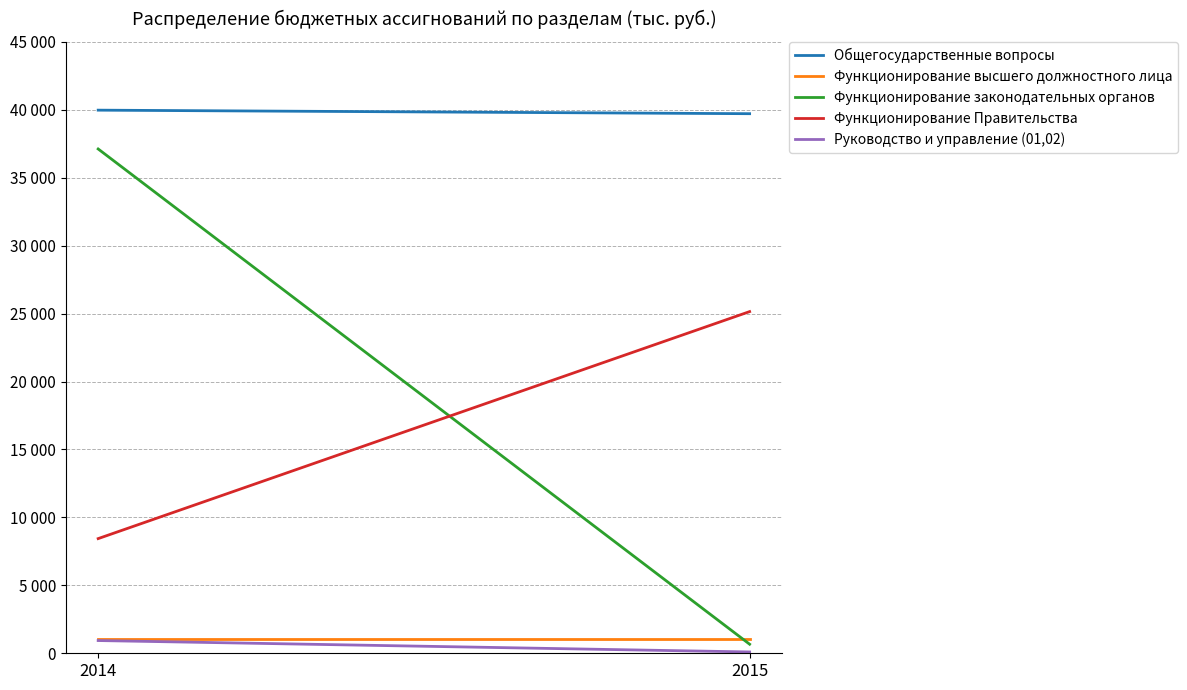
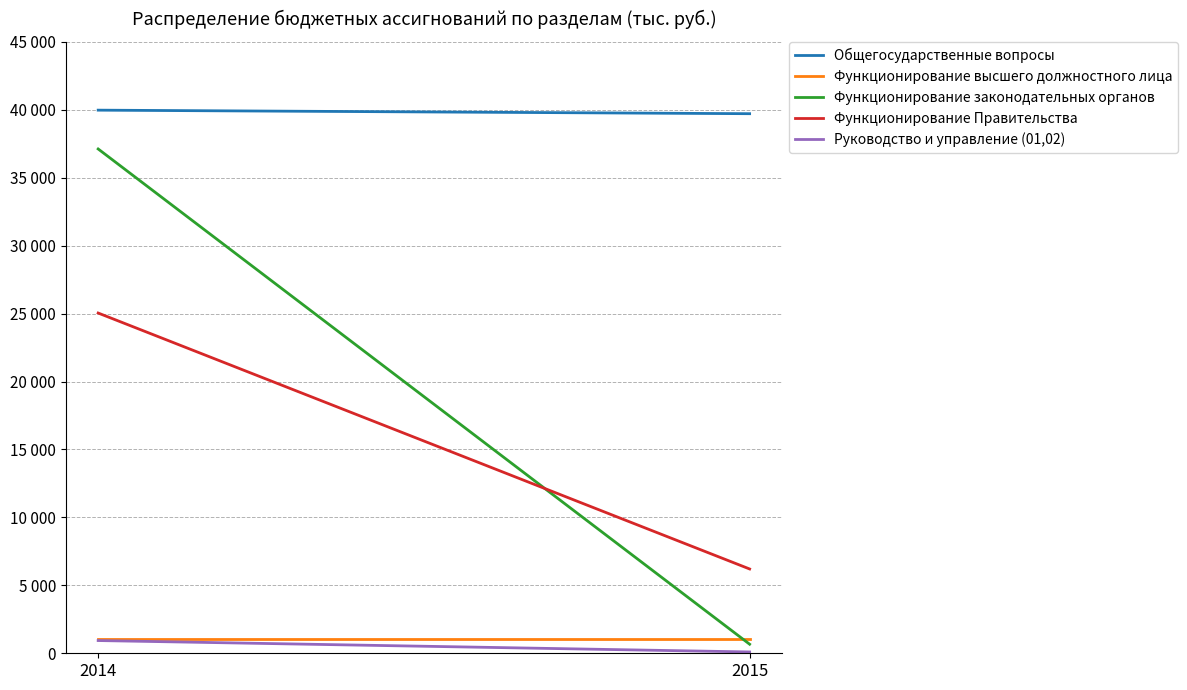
Функционирование Правительства, 2014: 8400 -> 25000
Функционирование Правительства, 2015: 25100 -> 6200
